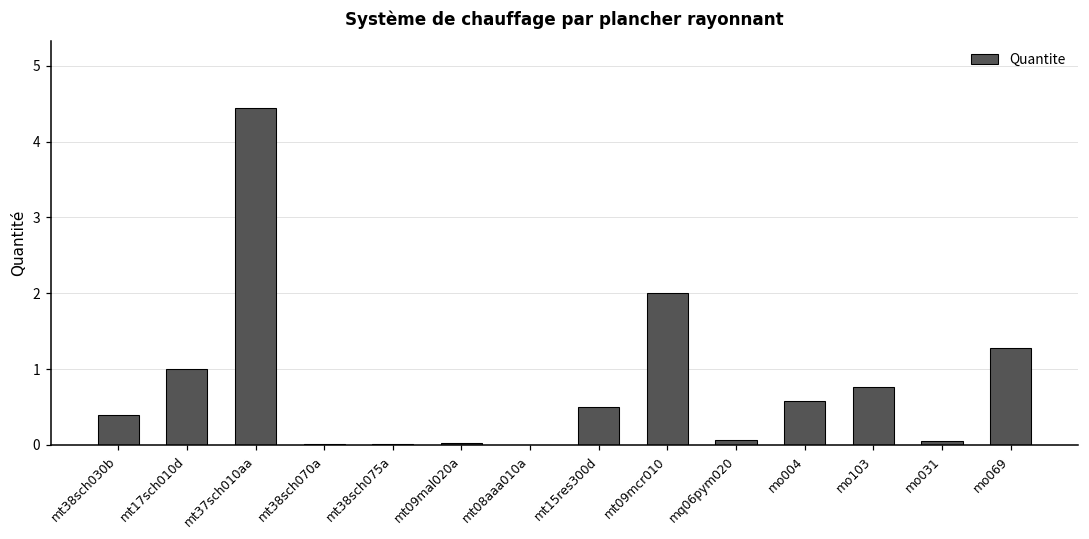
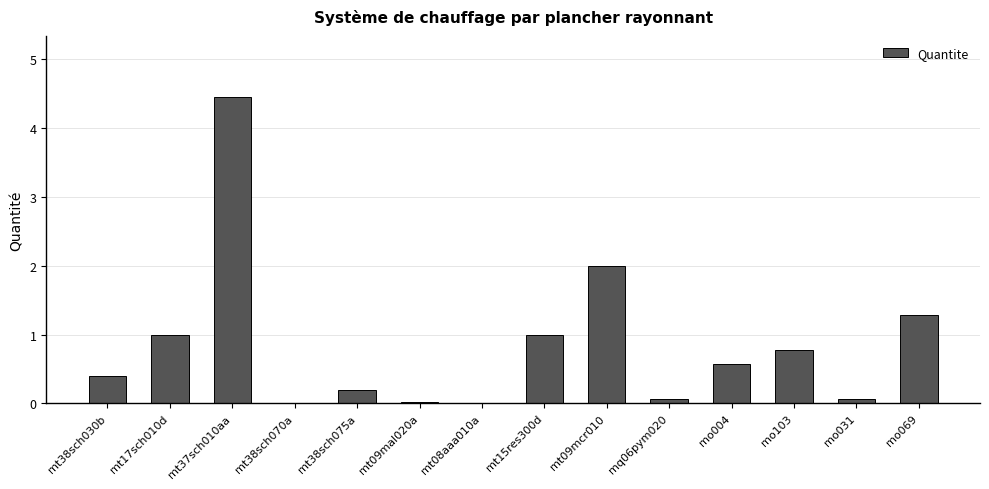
mt38sch075a: 0.0 -> 0.2
mt15res300d: 0.5 -> 1.0
